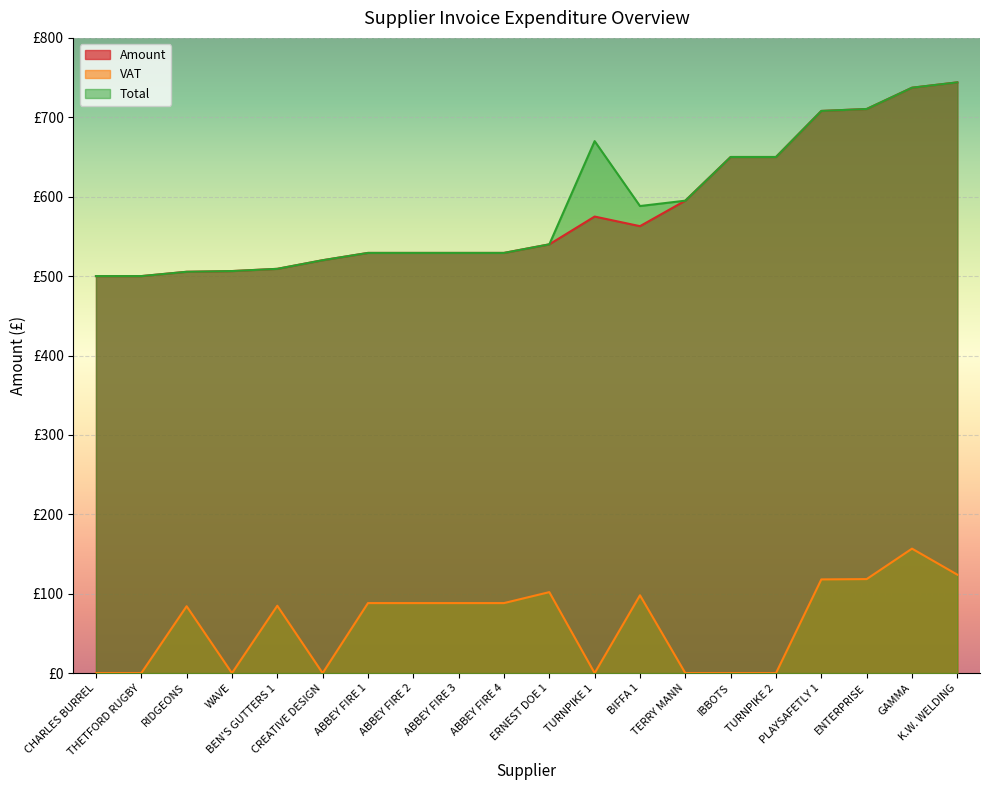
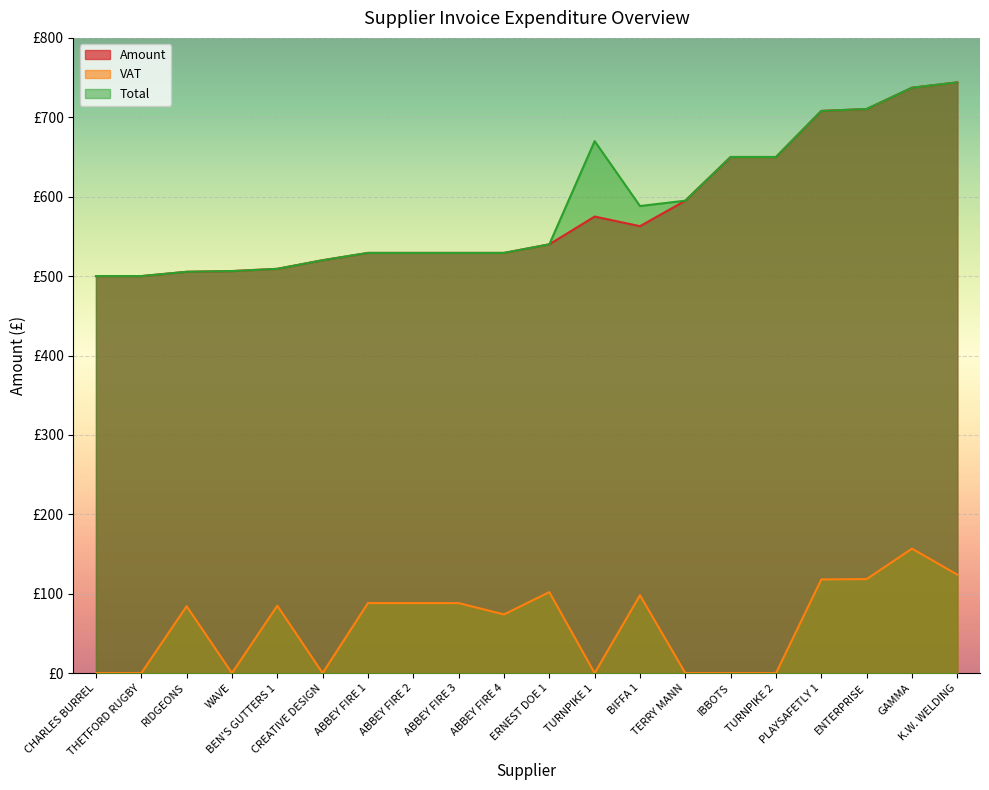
VAT, ABBEY FIRE 4: £90 -> £70
